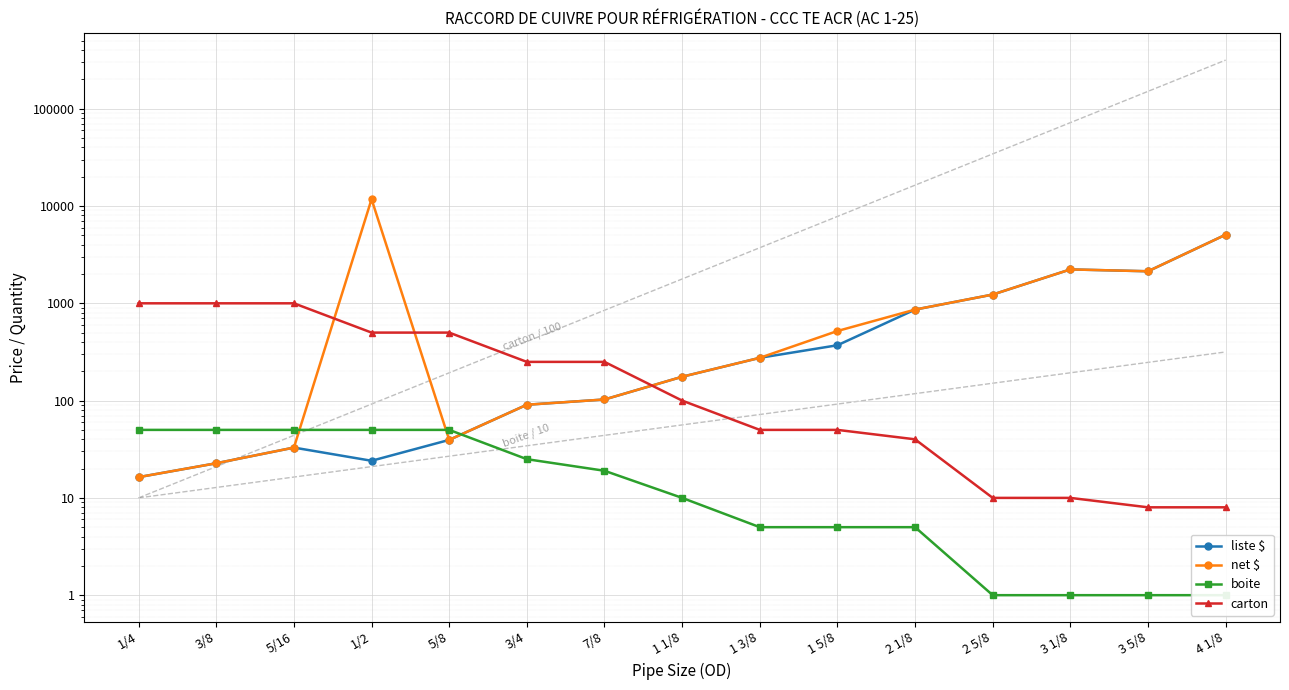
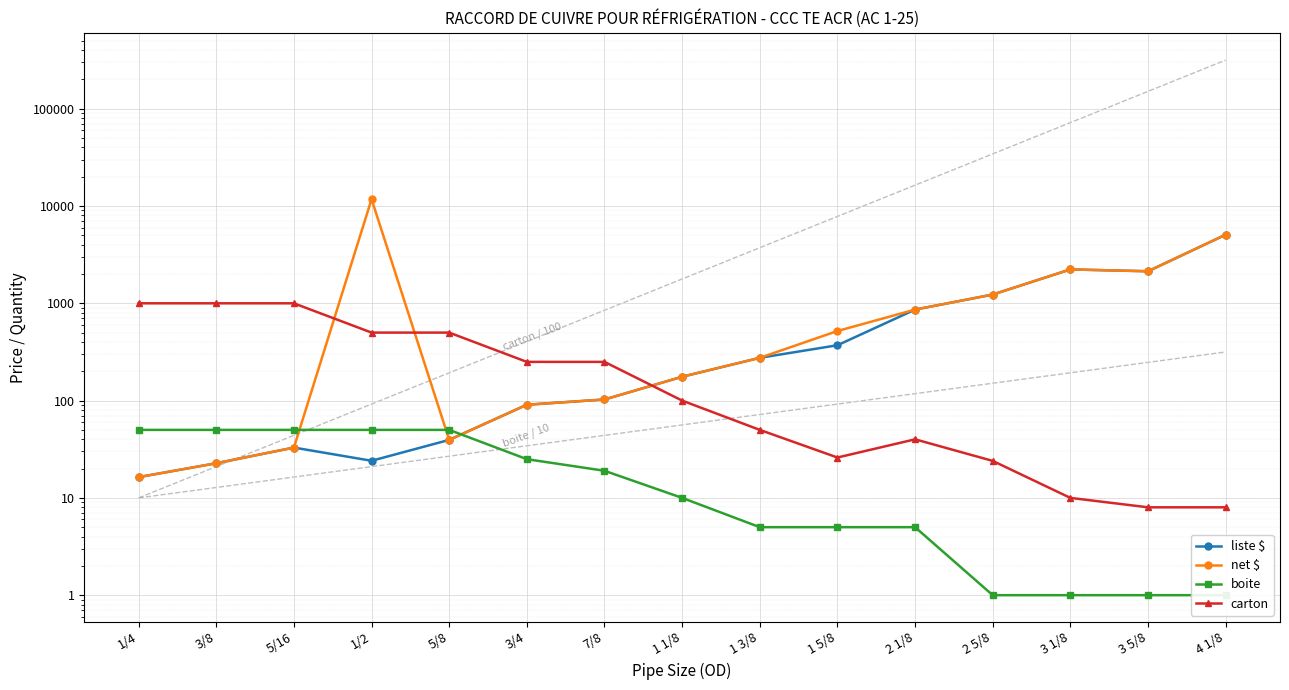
carton, 1 5/8: 50 -> 26
carton, 2 5/8: 10 -> 24
